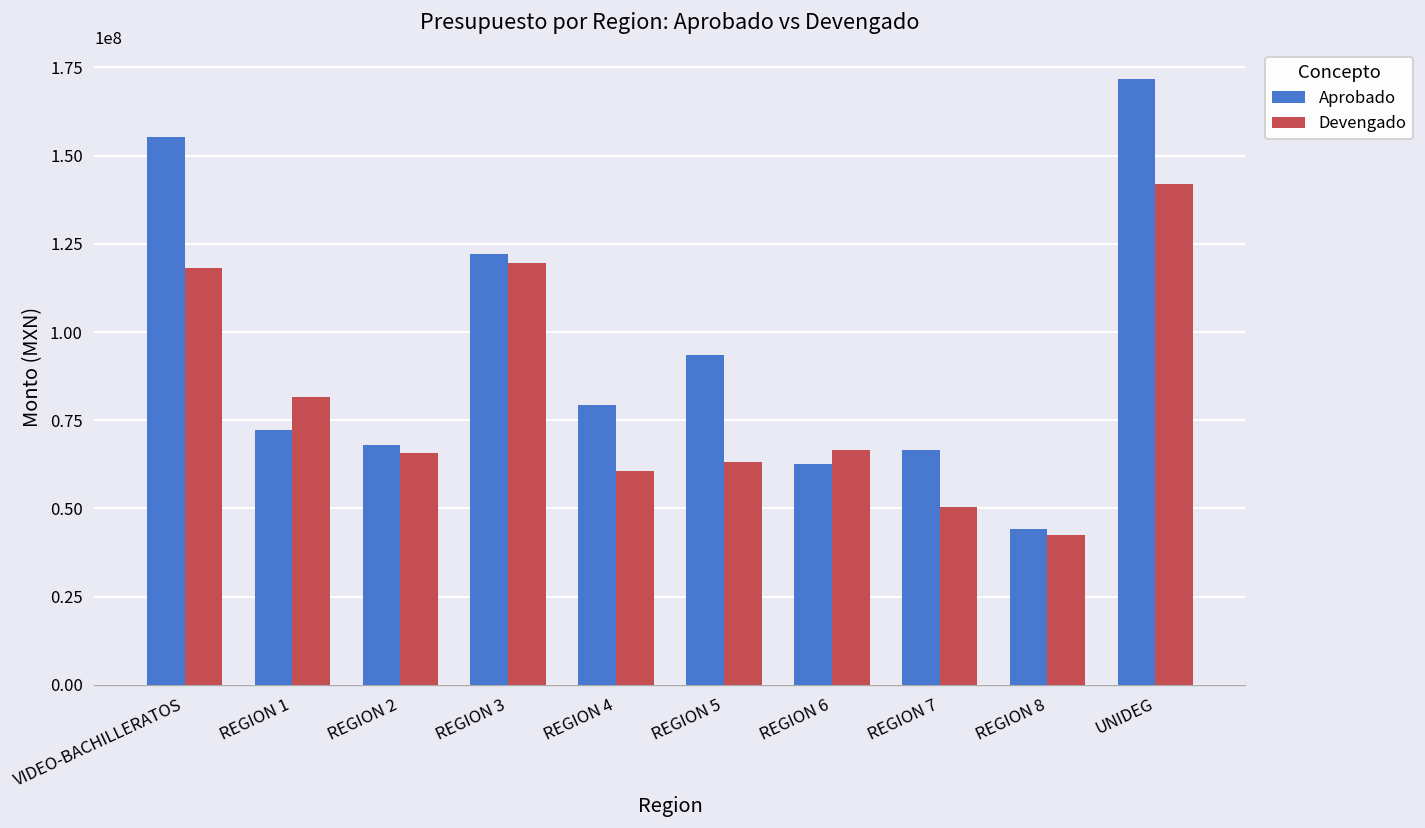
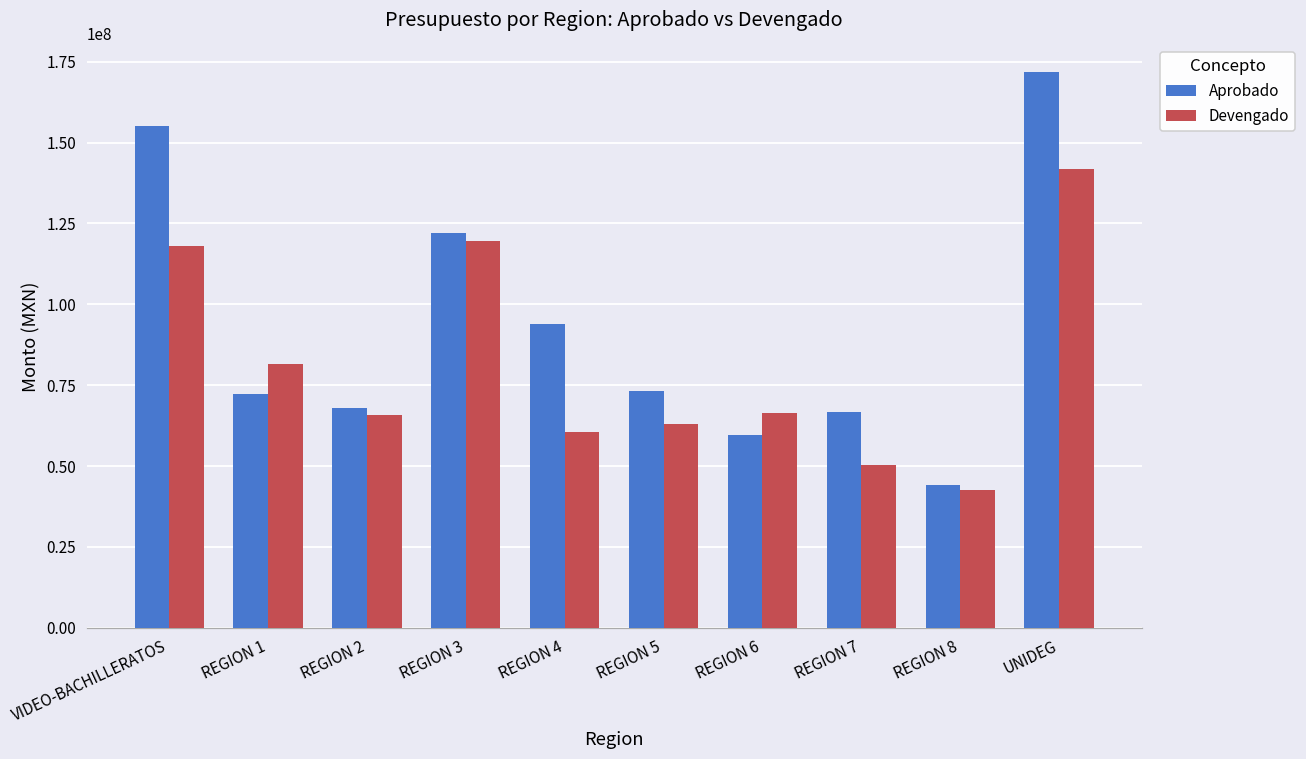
Aprobado, REGION 4: 79000000 -> 94000000
Aprobado, REGION 5: 94000000 -> 73000000
Aprobado, REGION 6: 63000000 -> 60000000
